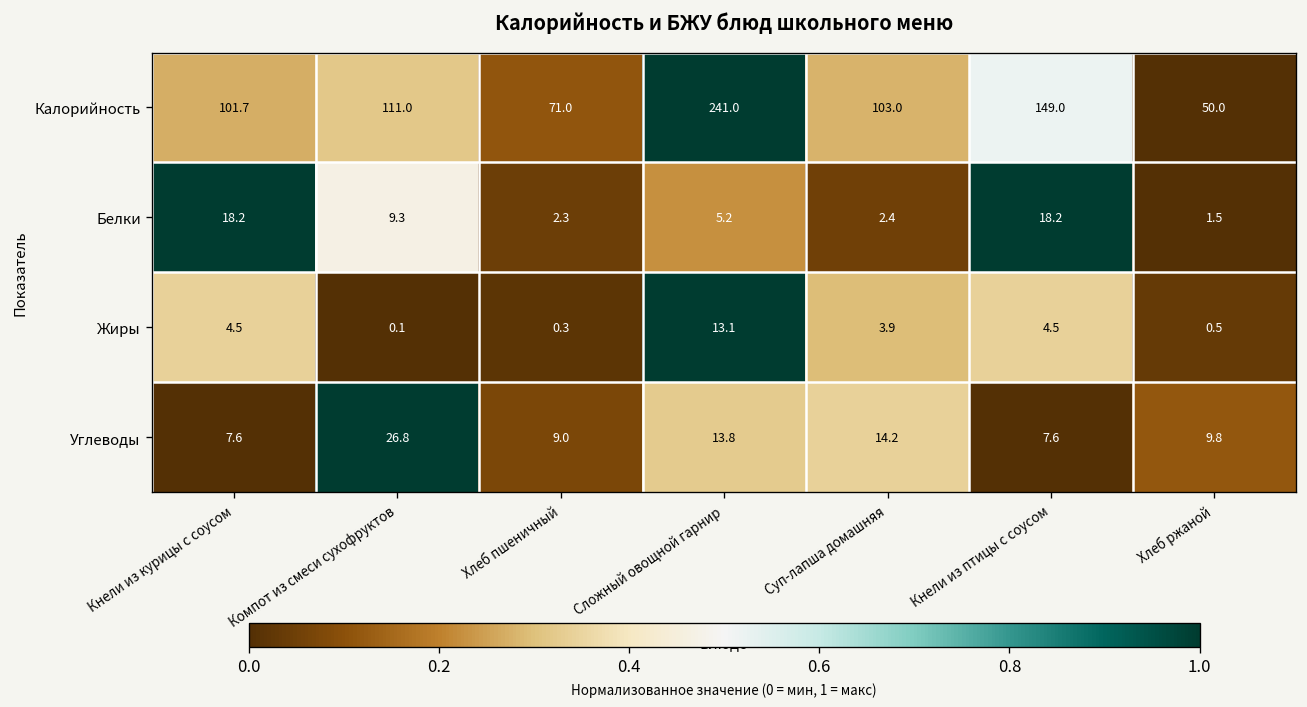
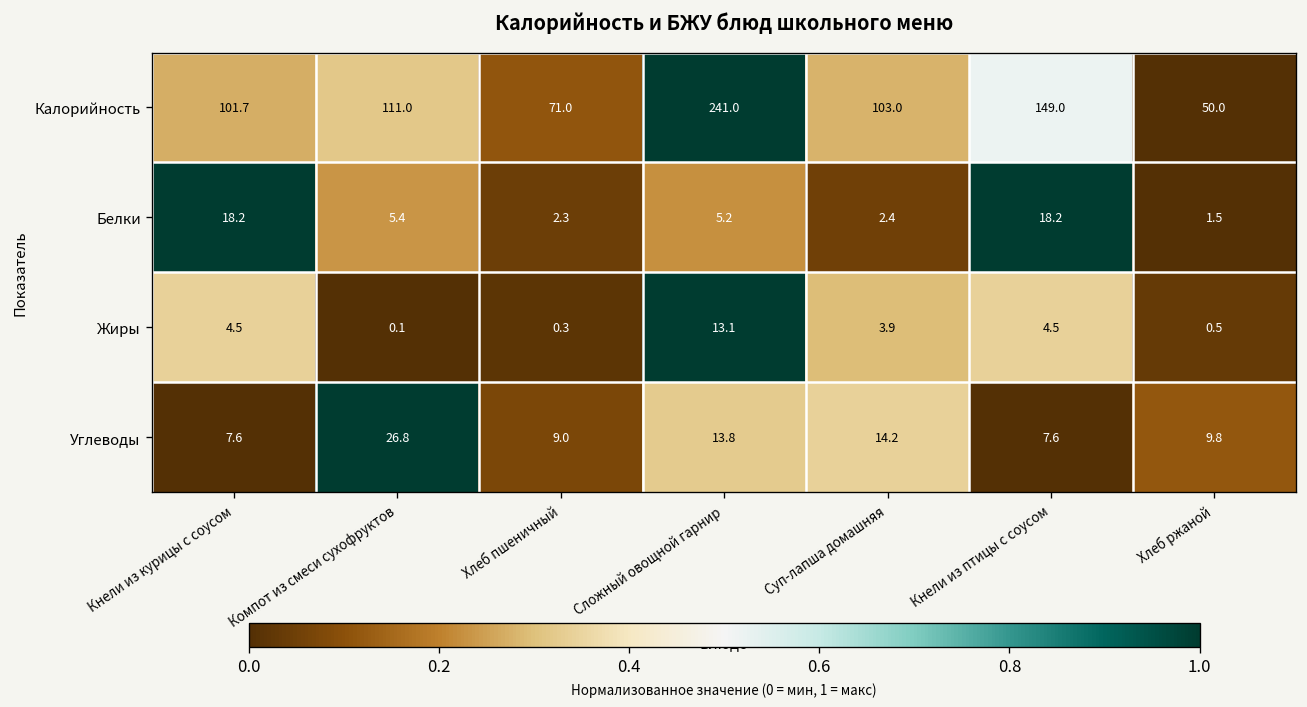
Белки, Компот из смеси сухофруктов: 9.3 -> 5.4
